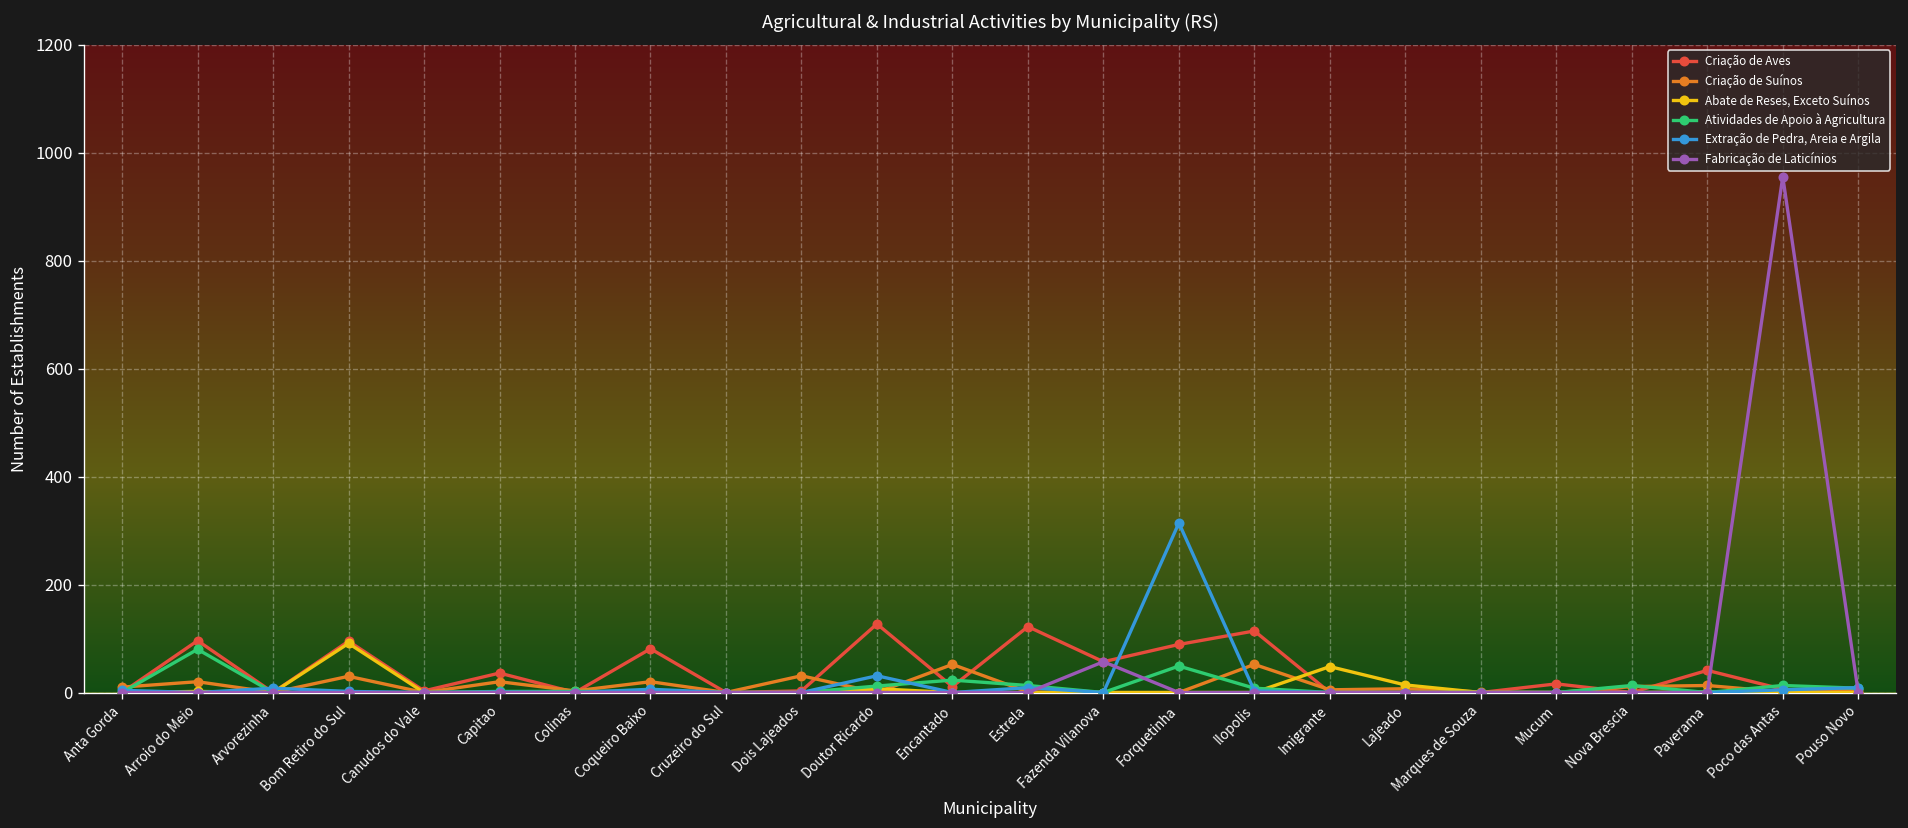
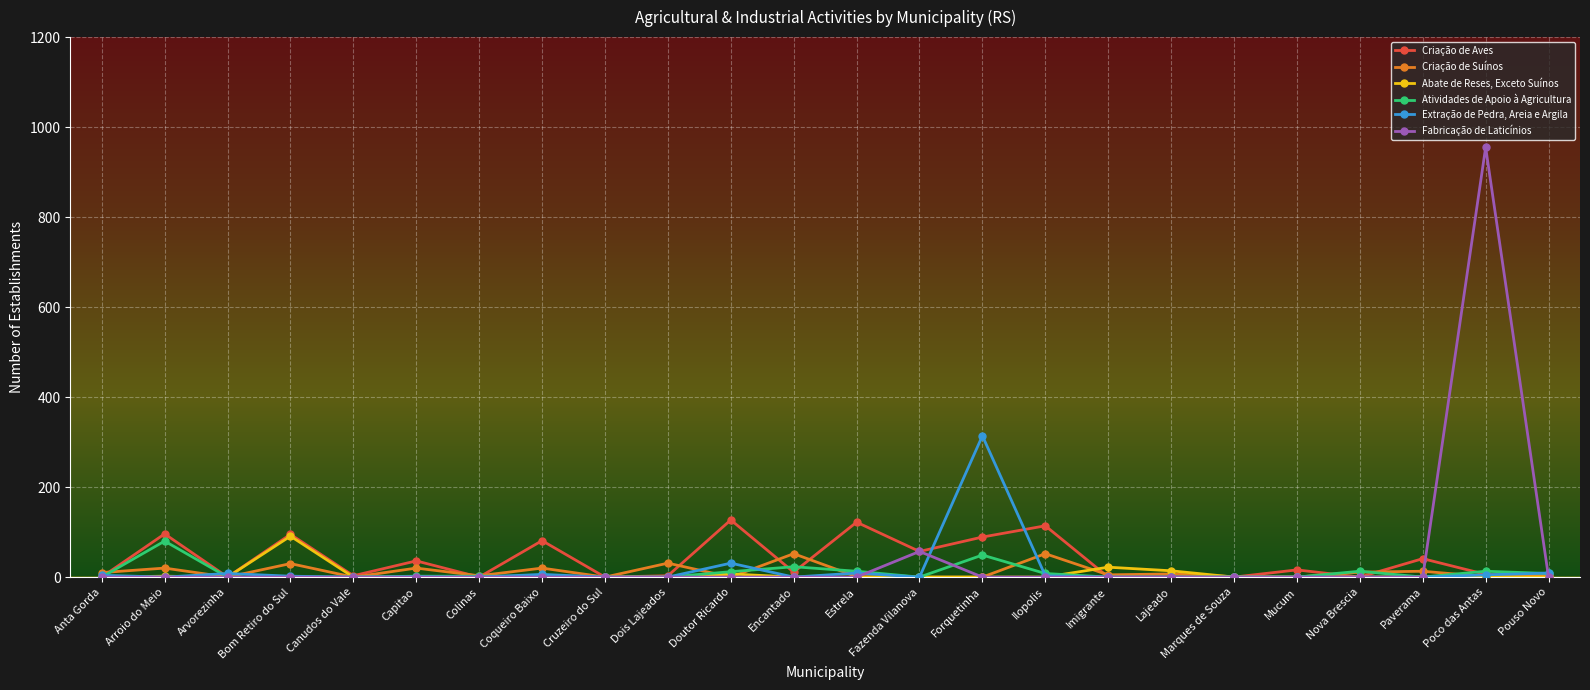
Abate de Reses, Exceto Suínos, Imigrante: 50 -> 20
